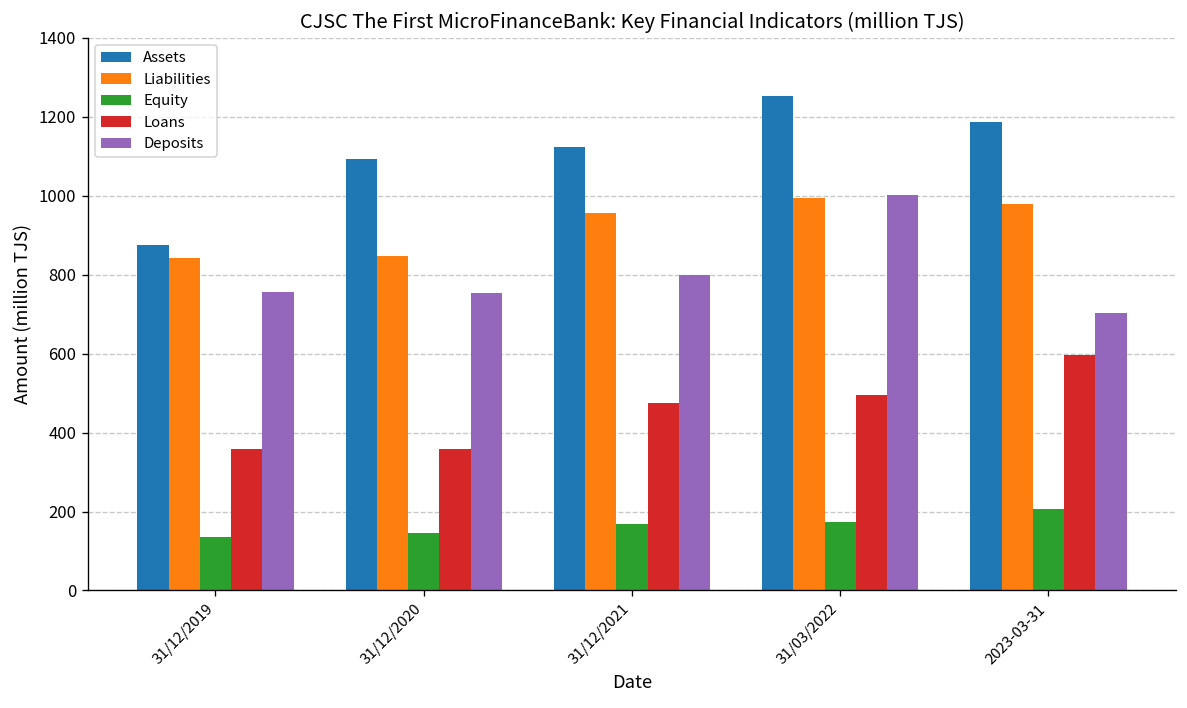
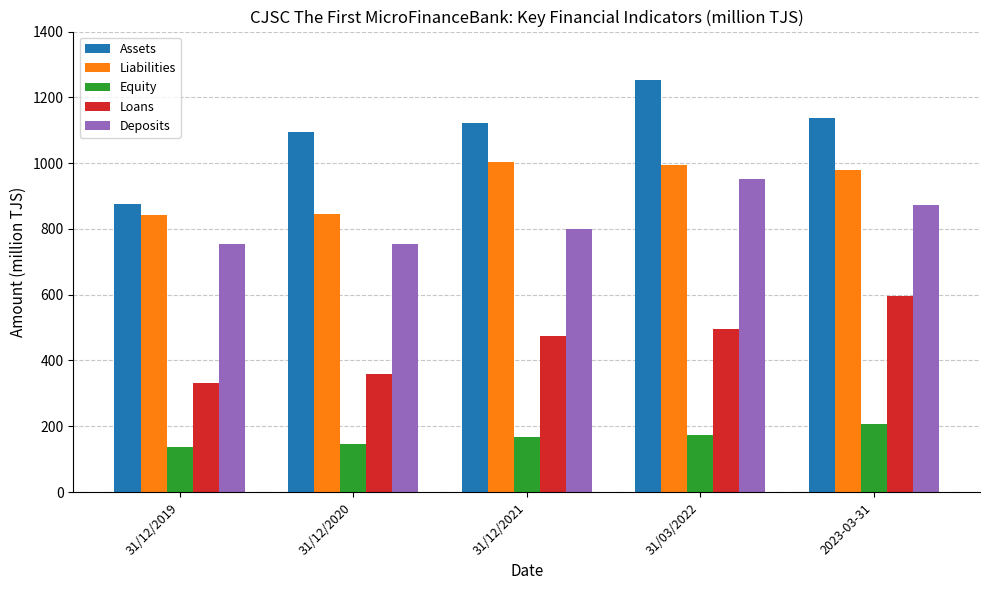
Loans, 31/12/2019: 360 -> 330
Liabilities, 31/12/2021: 960 -> 1000
Deposits, 31/03/2022: 1000 -> 950
Assets, 2023-03-31: 1190 -> 1140
Deposits, 2023-03-31: 700 -> 870
